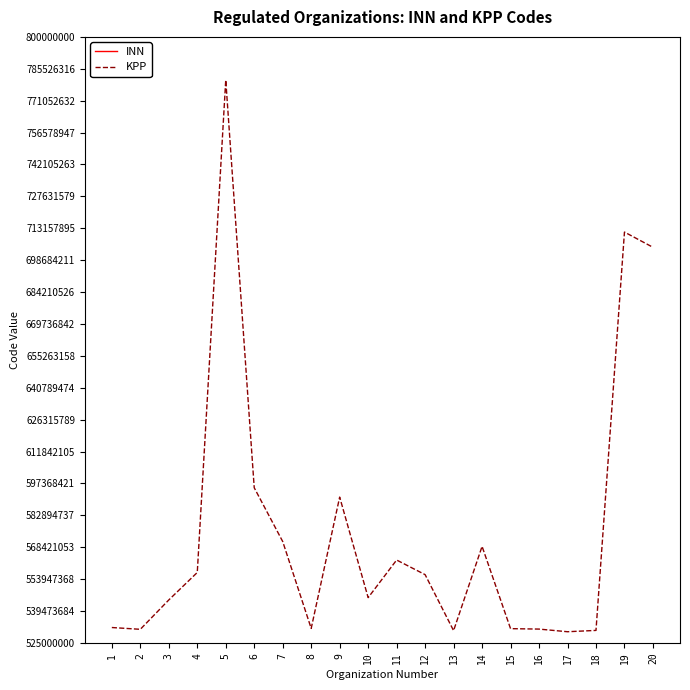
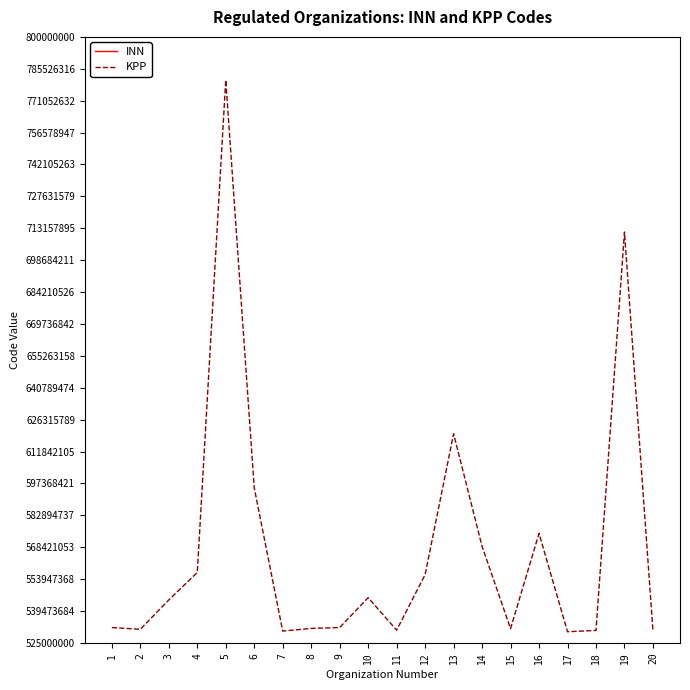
KPP, 7: 571000000 -> 530000000
KPP, 9: 591000000 -> 532000000
KPP, 11: 563000000 -> 531000000
KPP, 13: 531000000 -> 620000000
KPP, 16: 531000000 -> 575000000
KPP, 20: 705000000 -> 531000000
